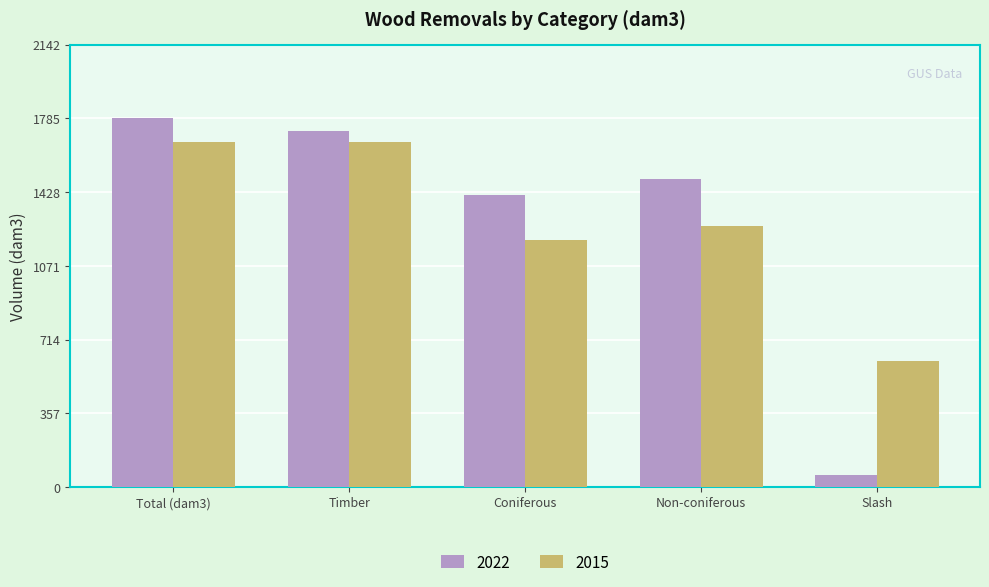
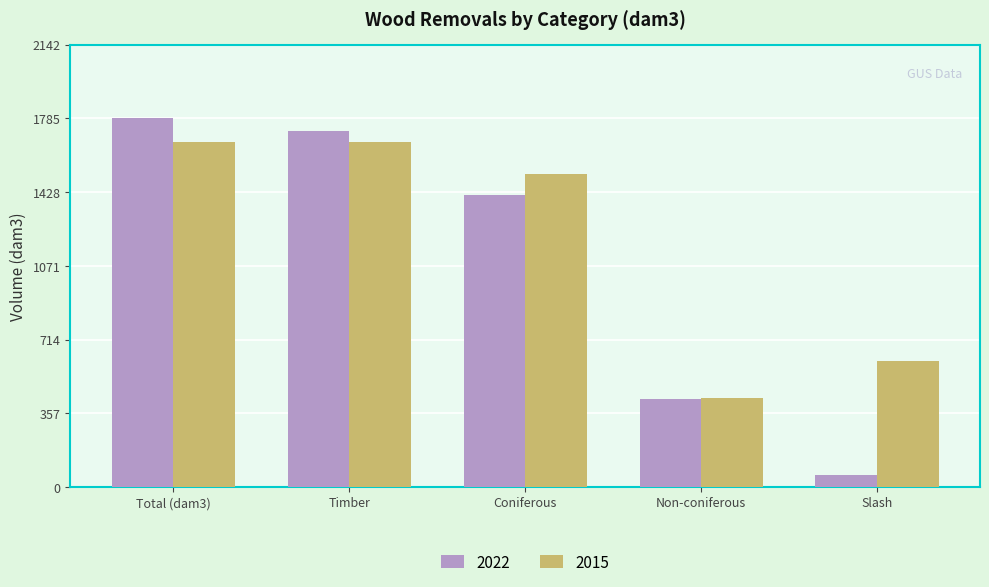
2015, Coniferous: 1200 -> 1510
2022, Non-coniferous: 1490 -> 430
2015, Non-coniferous: 1260 -> 430
